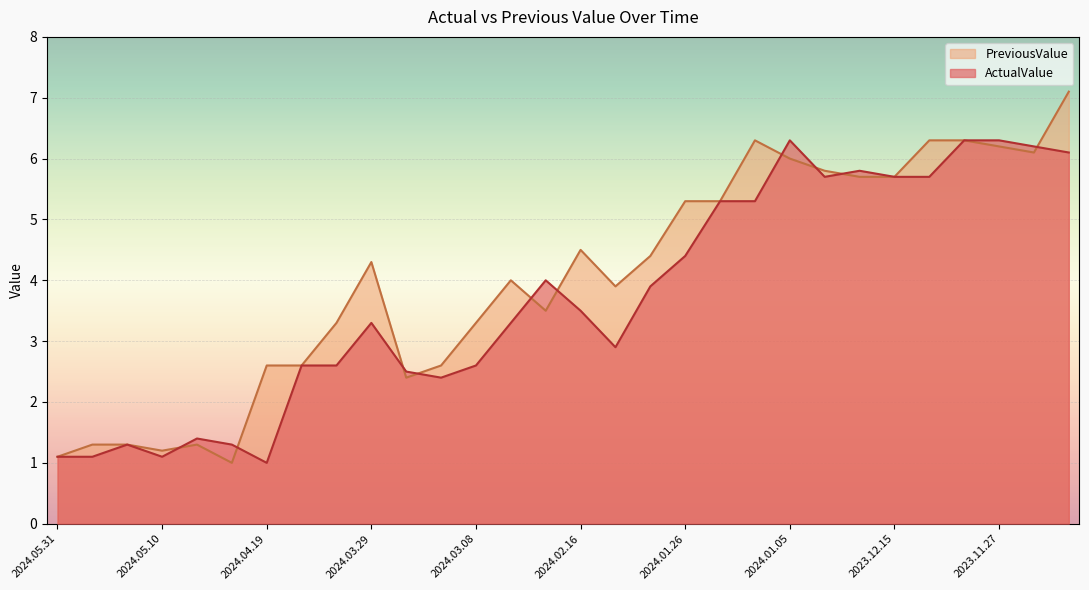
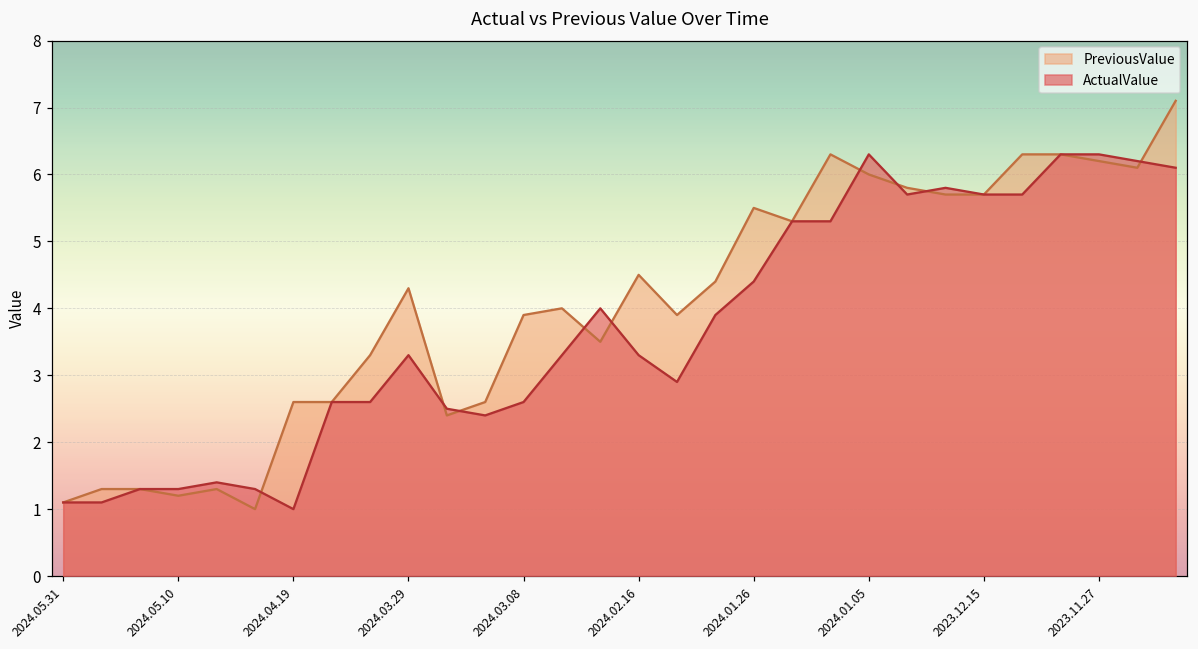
ActualValue, 2024.05.10: 1.1 -> 1.3
PreviousValue, 2024.03.08: 3.3 -> 3.9
ActualValue, 2024.02.16: 3.5 -> 3.3
PreviousValue, 2024.01.26: 5.3 -> 5.5
